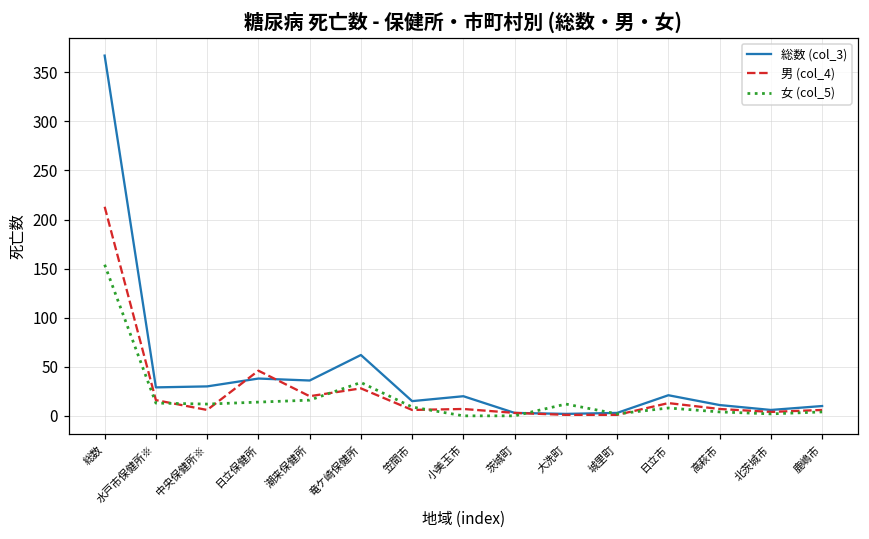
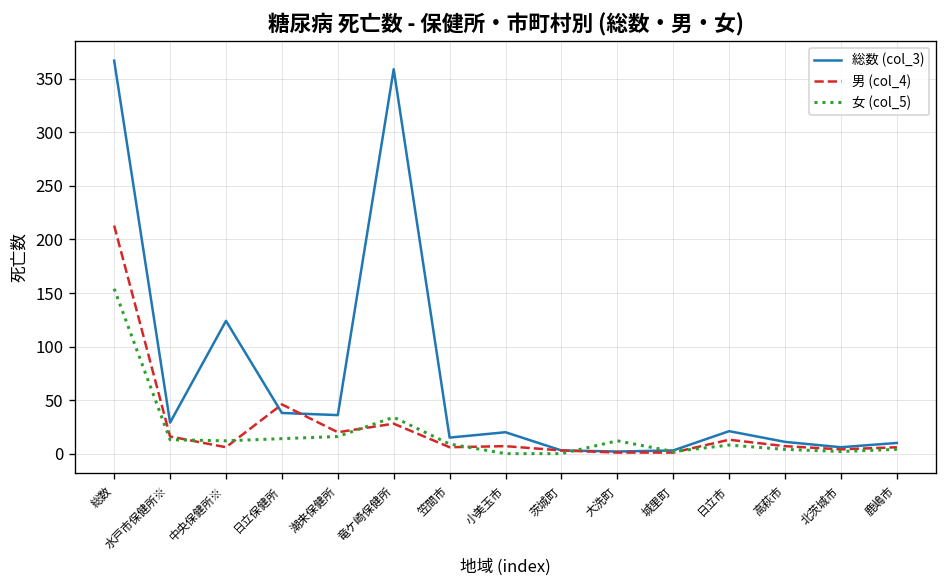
総数 (col_3), 中央保健所※: 30 -> 120
総数 (col_3), 竜ケ崎保健所: 60 -> 360
